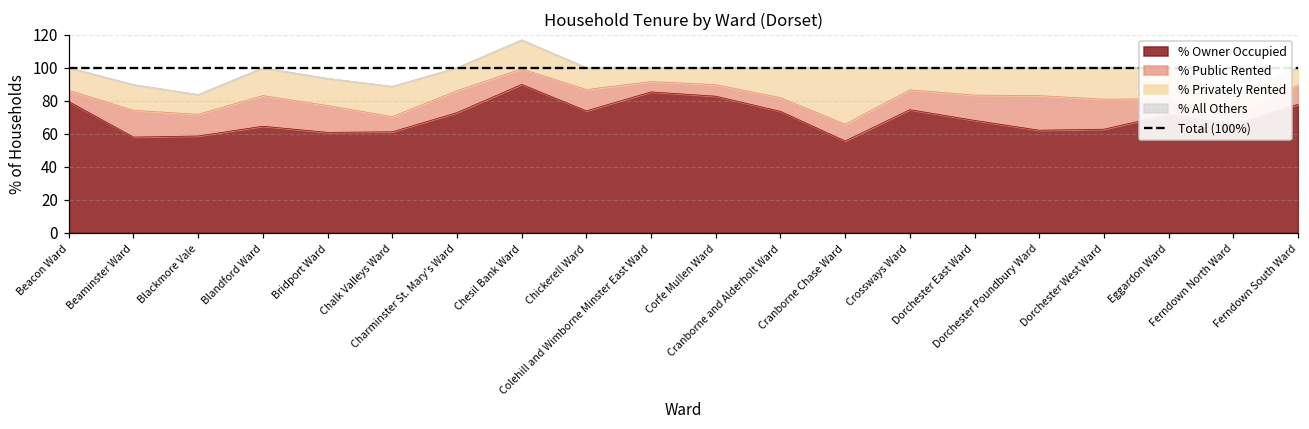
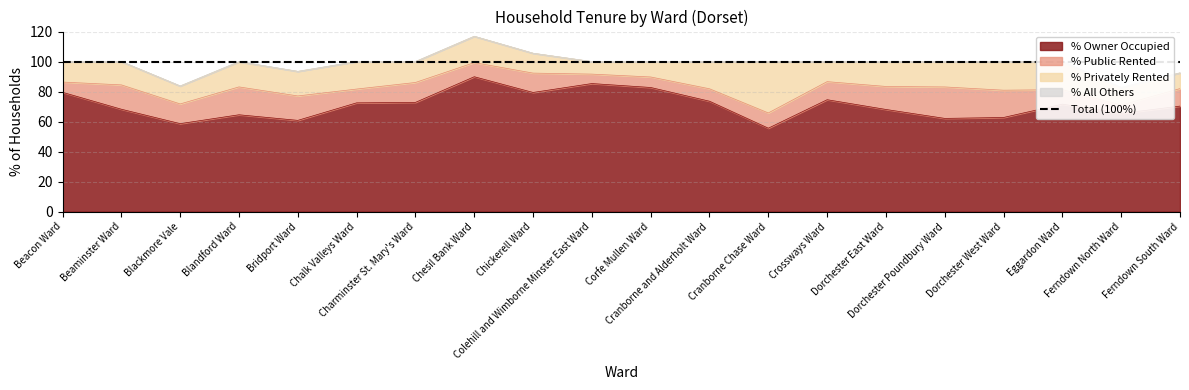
% Owner Occupied, Beaminster Ward: 58 -> 68
% Owner Occupied, Chalk Valleys Ward: 61 -> 72
% Owner Occupied, Chickerell Ward: 74 -> 79
% Owner Occupied, Ferndown South Ward: 78 -> 70
